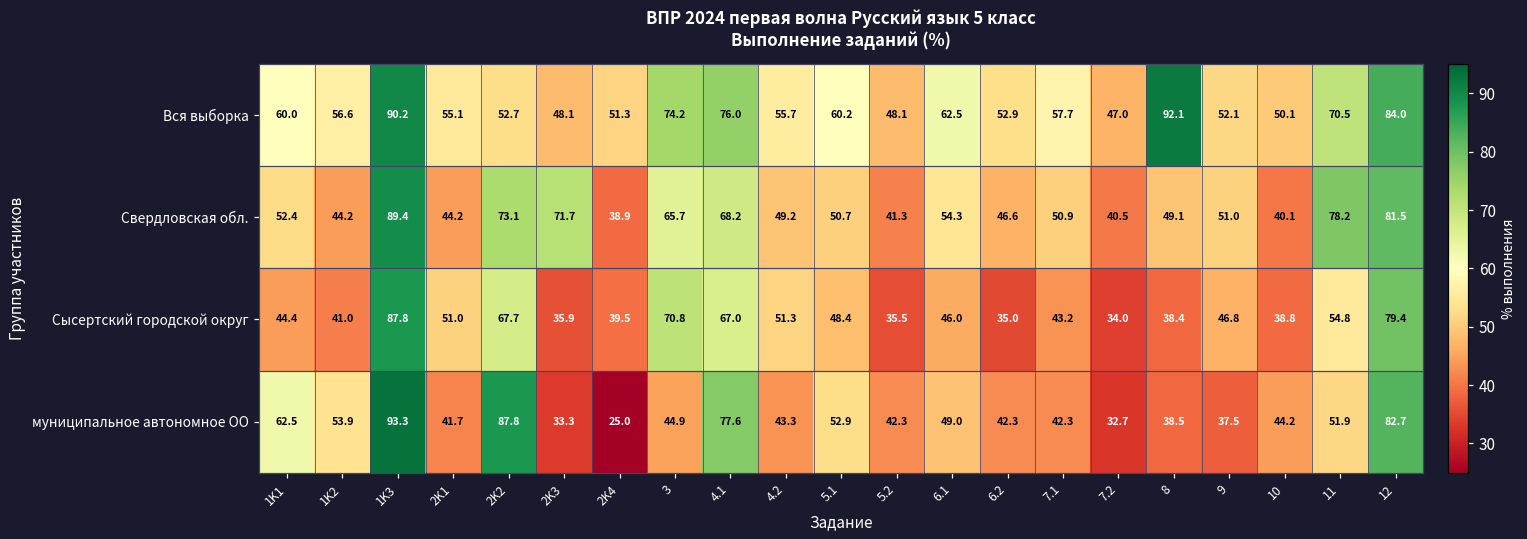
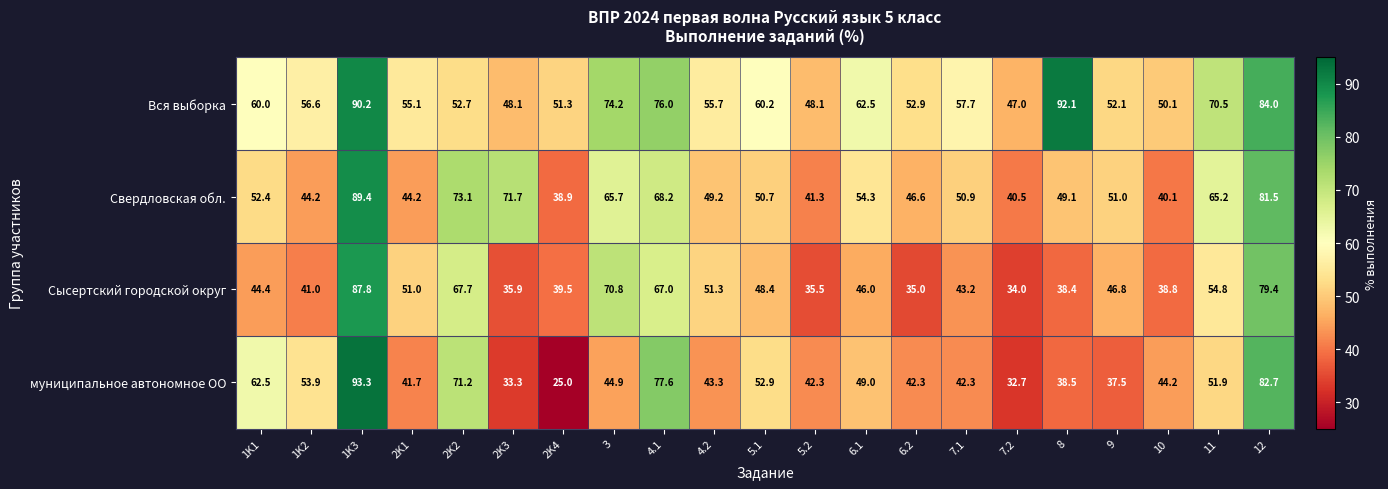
Свердловская обл., 11: 78.2 -> 65.2
муниципальное автономное ОО, 2K2: 87.8 -> 71.2
